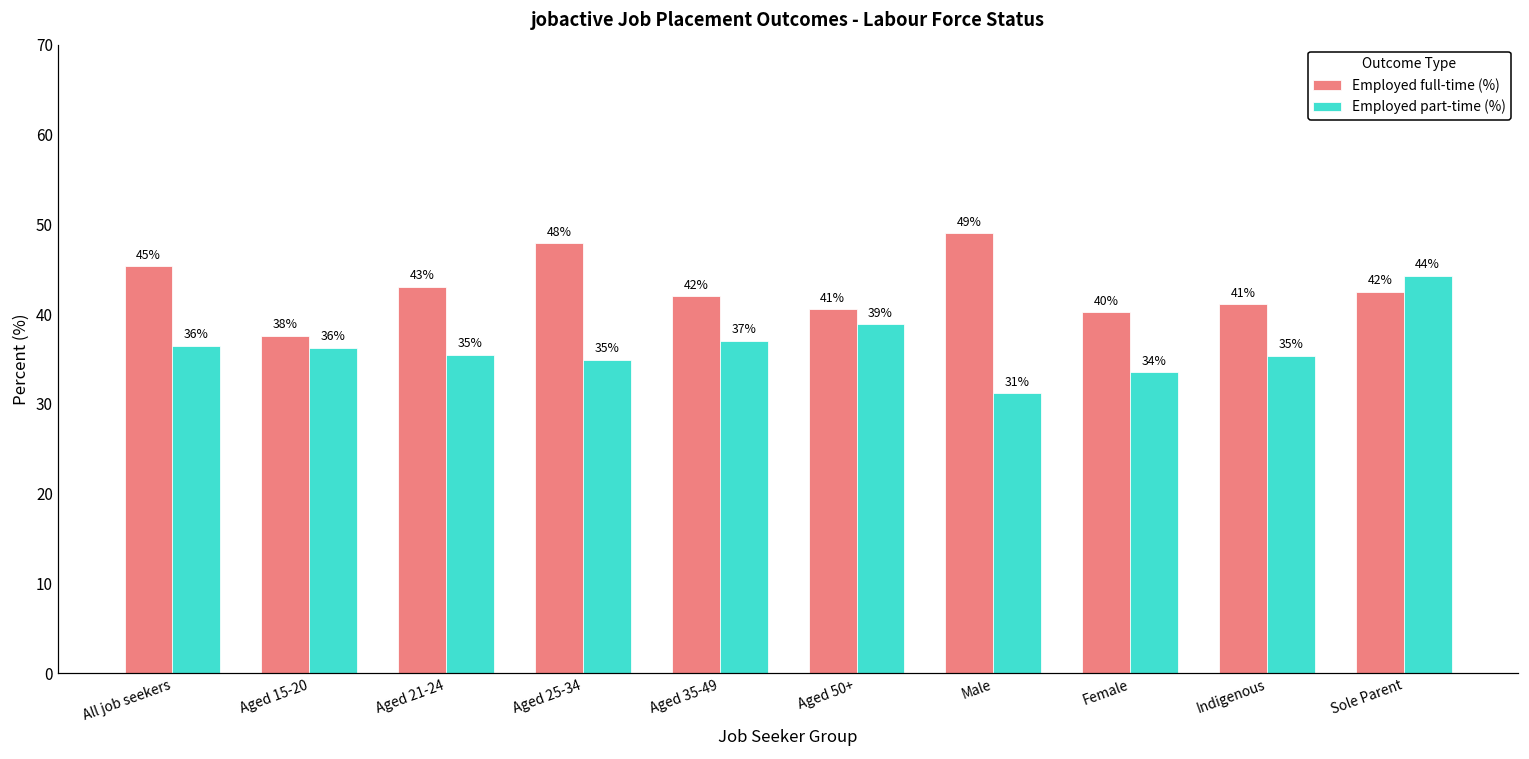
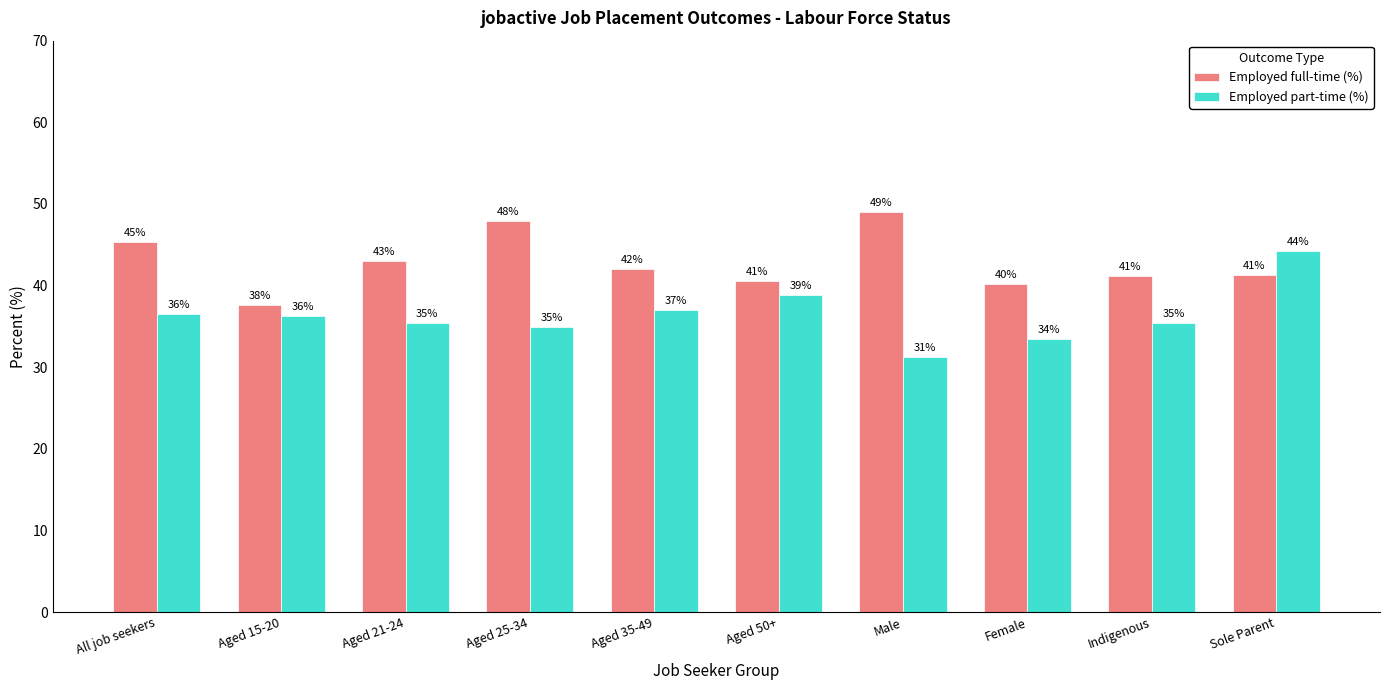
Employed full-time (%), Sole Parent: 42% -> 41%
